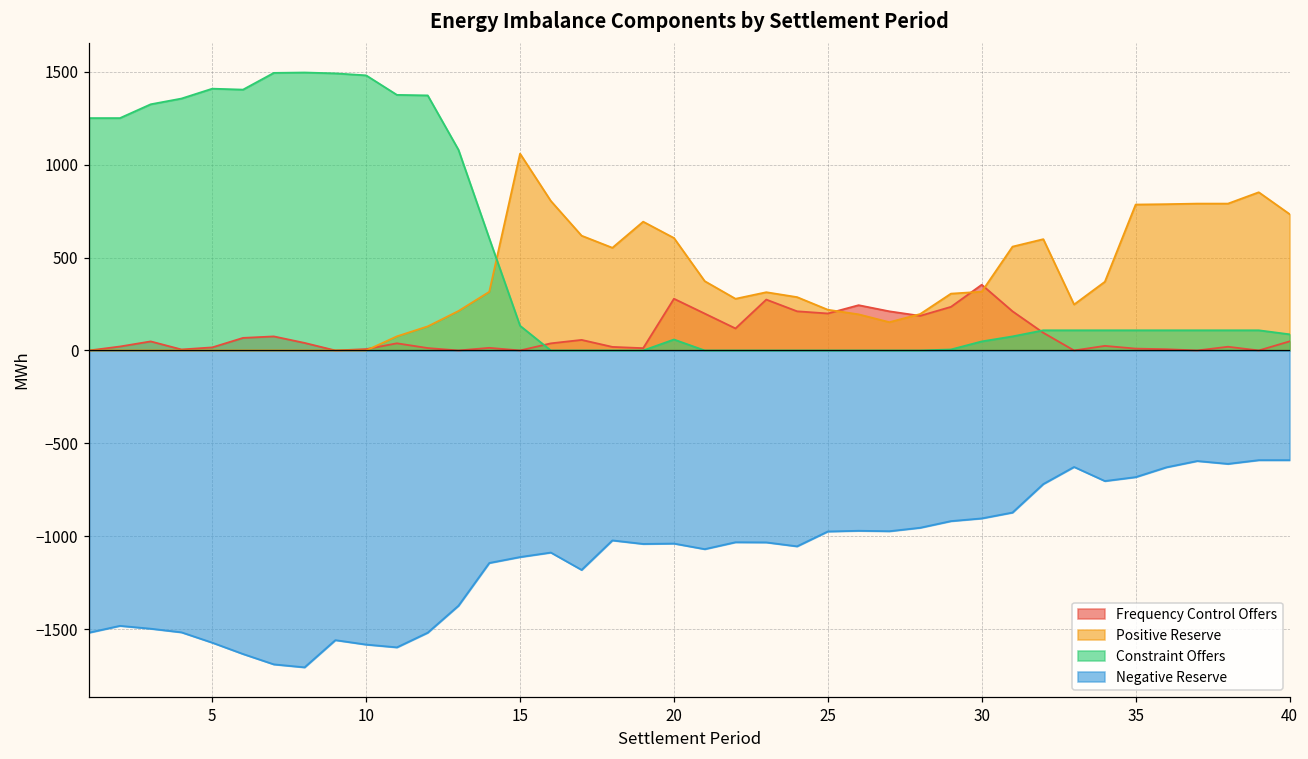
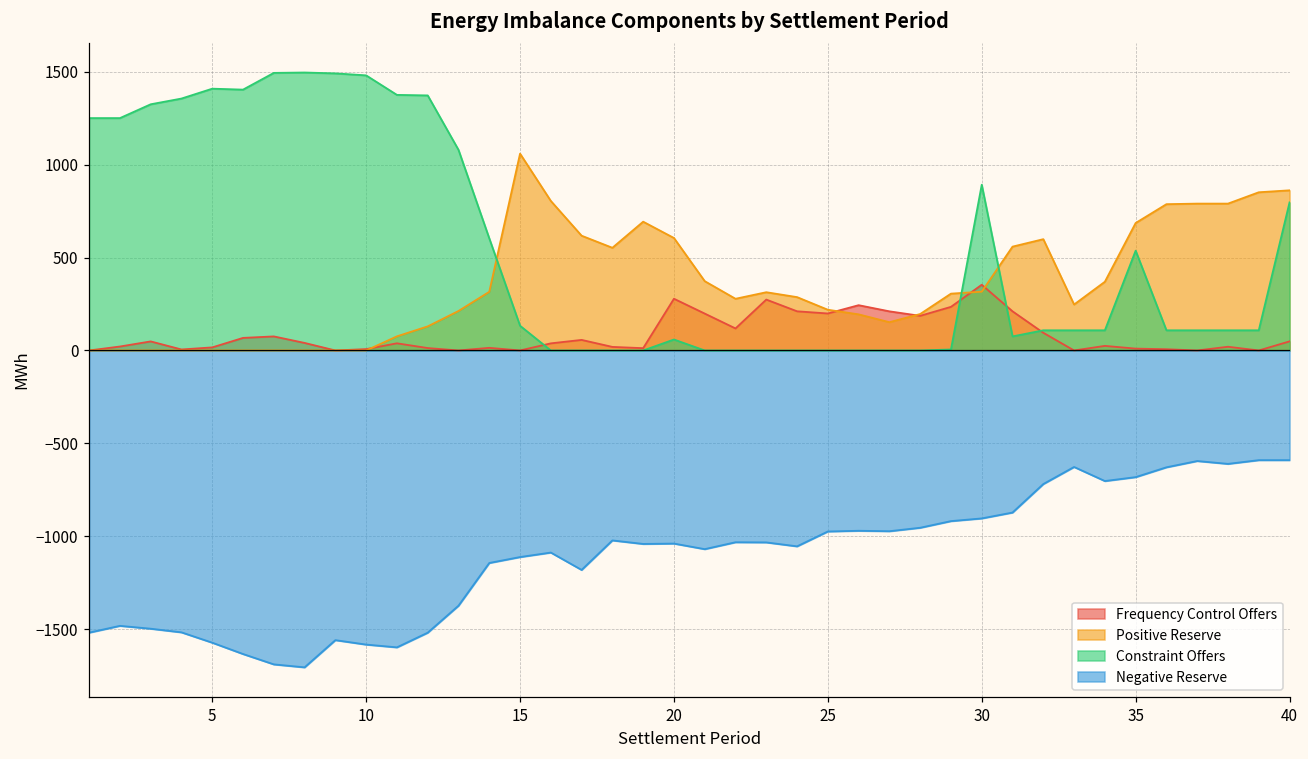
Constraint Offers, 30: 50 -> 890
Positive Reserve, 35: 780 -> 690
Constraint Offers, 35: 110 -> 540
Positive Reserve, 40: 730 -> 860
Constraint Offers, 40: 90 -> 800
